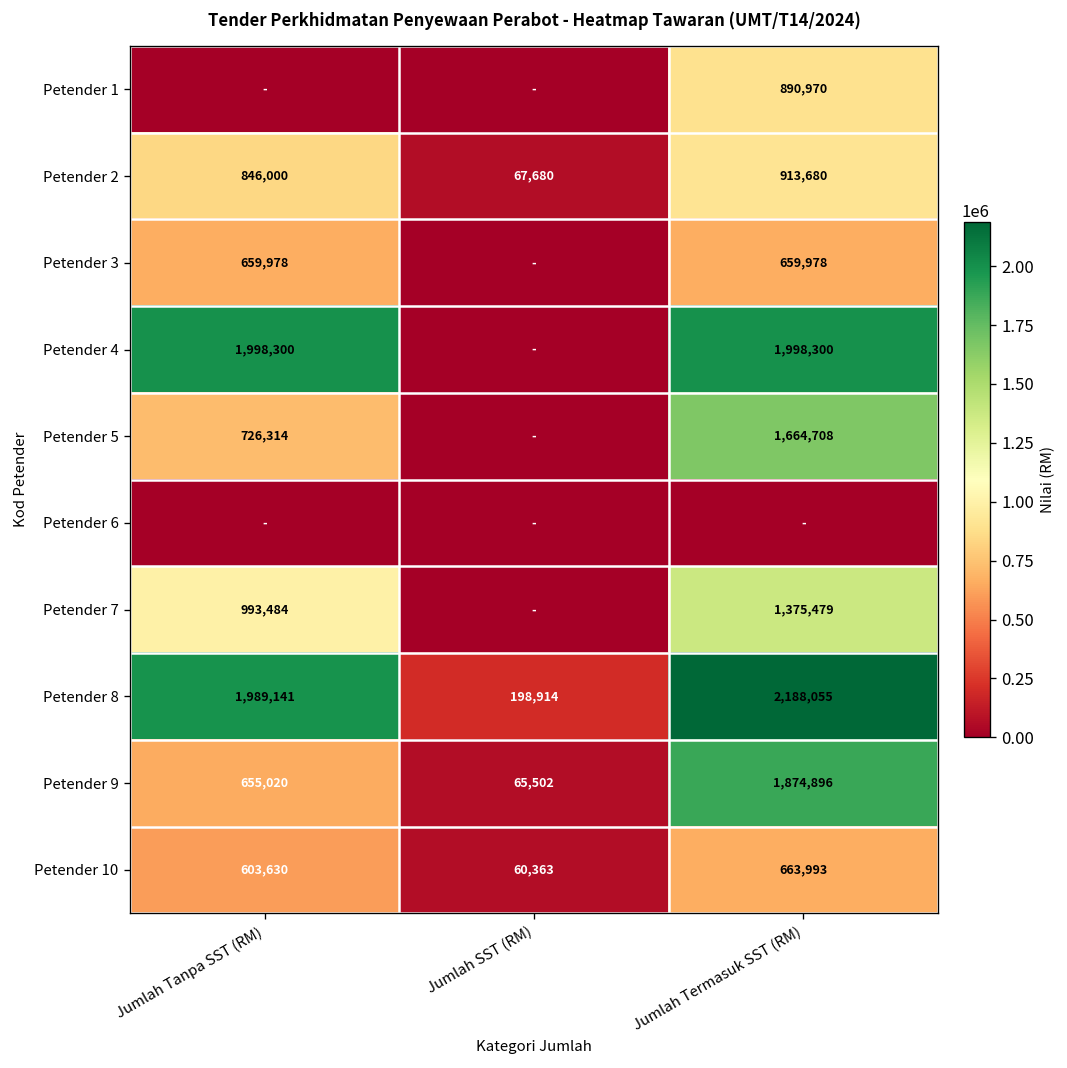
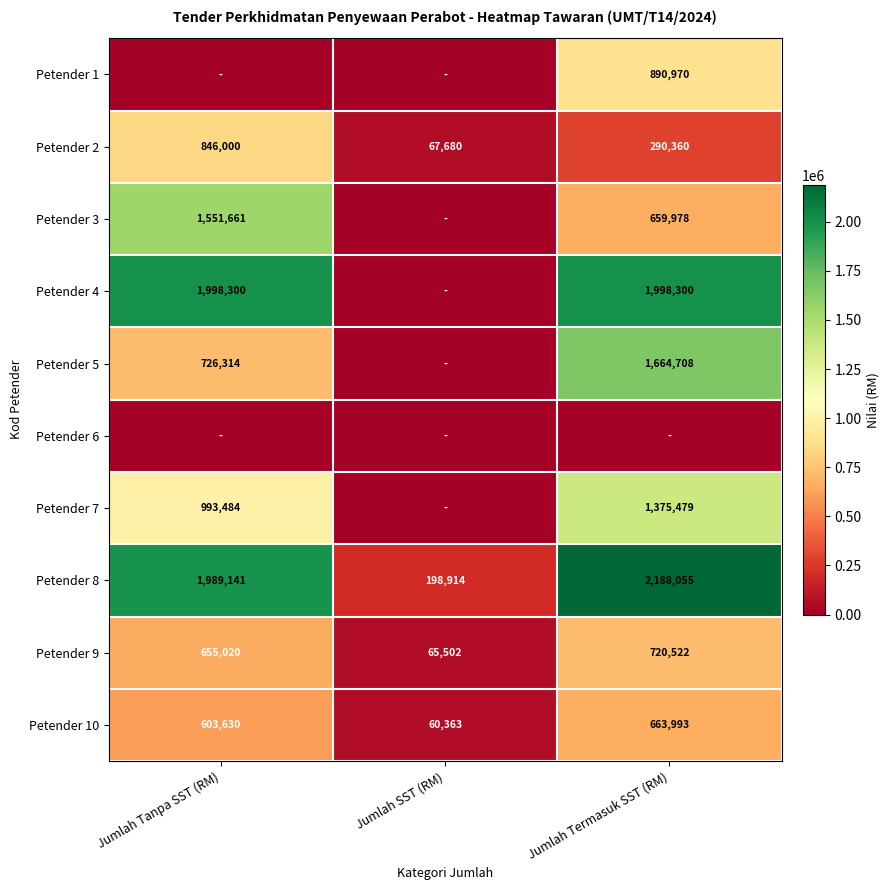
Petender 2, Jumlah Termasuk SST (RM): 913,680 -> 290,360
Petender 3, Jumlah Tanpa SST (RM): 659,978 -> 1,551,661
Petender 9, Jumlah Termasuk SST (RM): 1,874,896 -> 720,522
